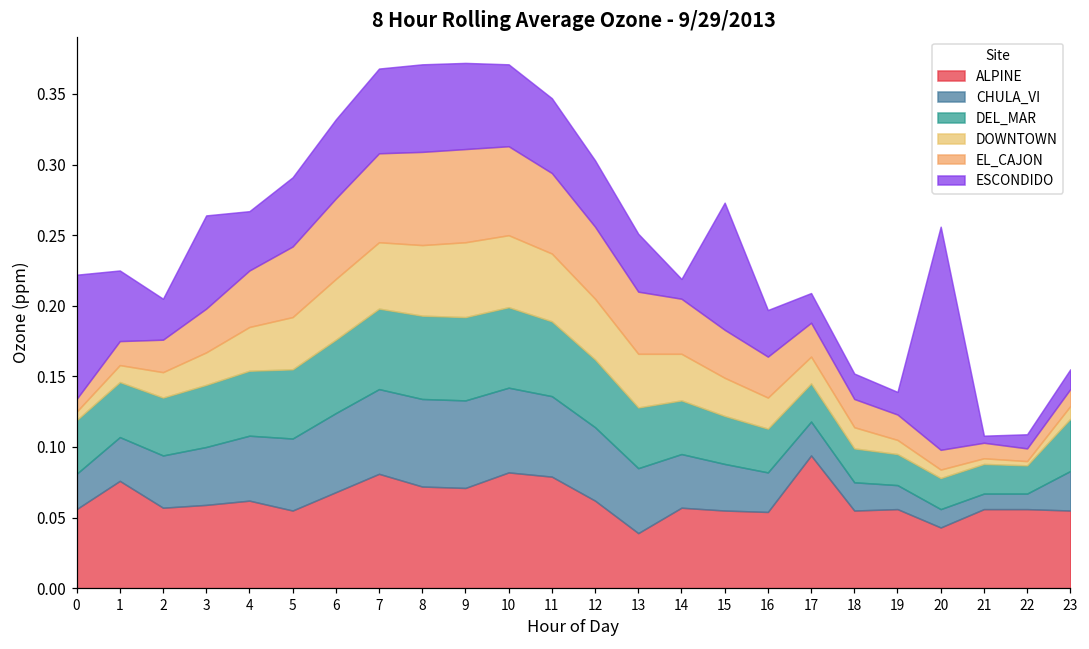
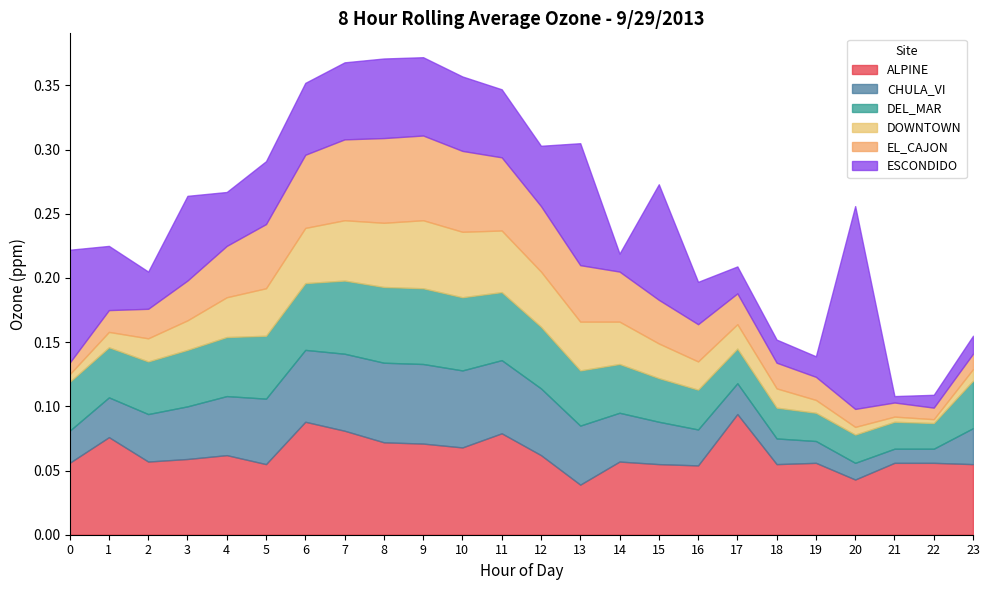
ALPINE, 6: 0.068 -> 0.088
ALPINE, 10: 0.082 -> 0.068
ESCONDIDO, 13: 0.041 -> 0.095
